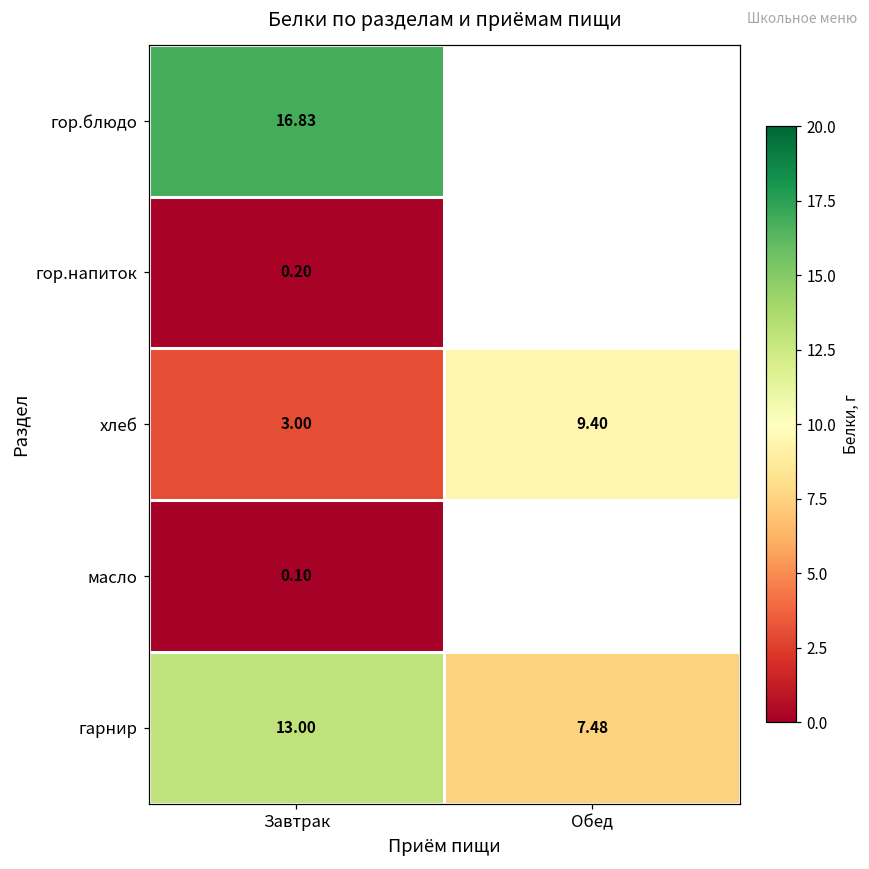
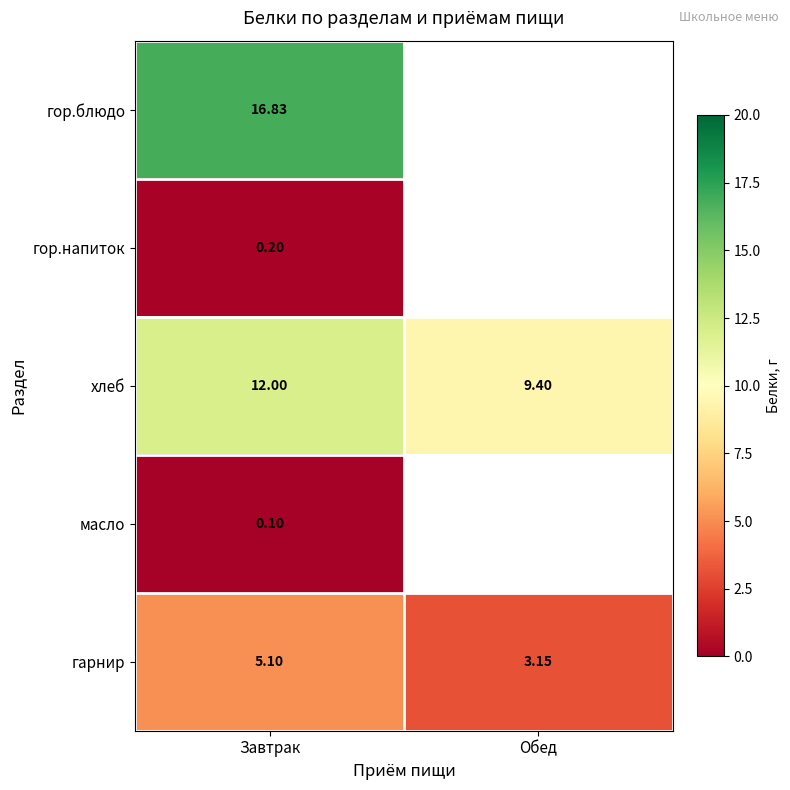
хлеб, Завтрак: 3.00 -> 12.00
гарнир, Завтрак: 13.00 -> 5.10
гарнир, Обед: 7.48 -> 3.15
